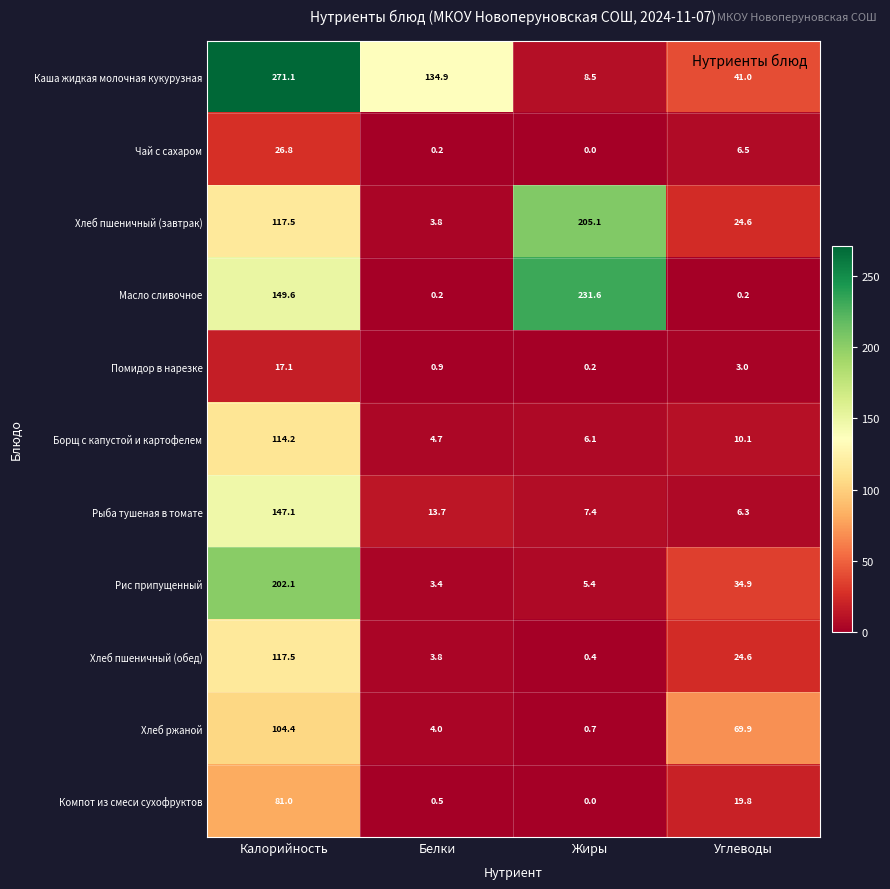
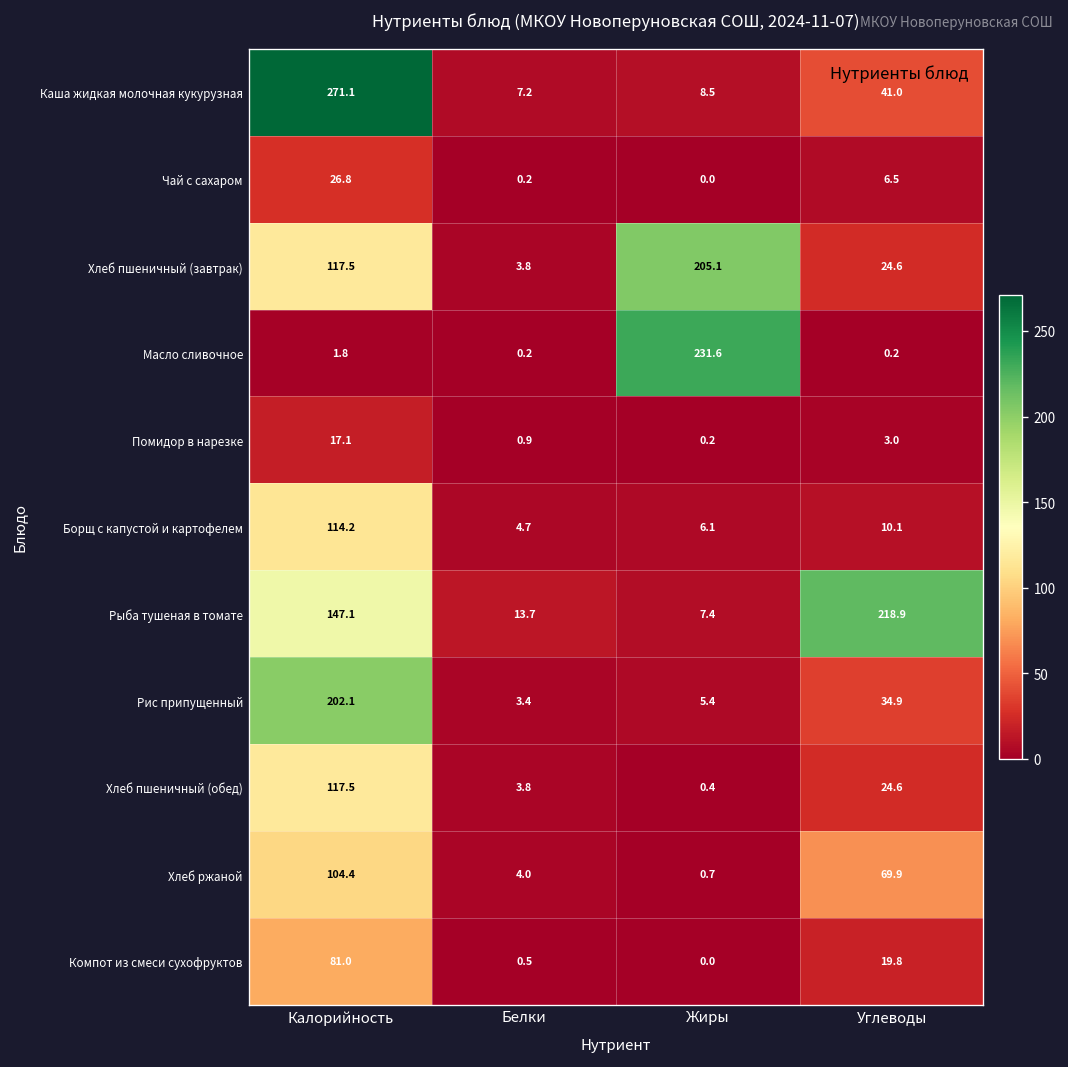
Каша жидкая молочная кукурузная, Белки: 134.9 -> 7.2
Масло сливочное, Калорийность: 149.6 -> 1.8
Рыба тушеная в томате, Углеводы: 6.3 -> 218.9
